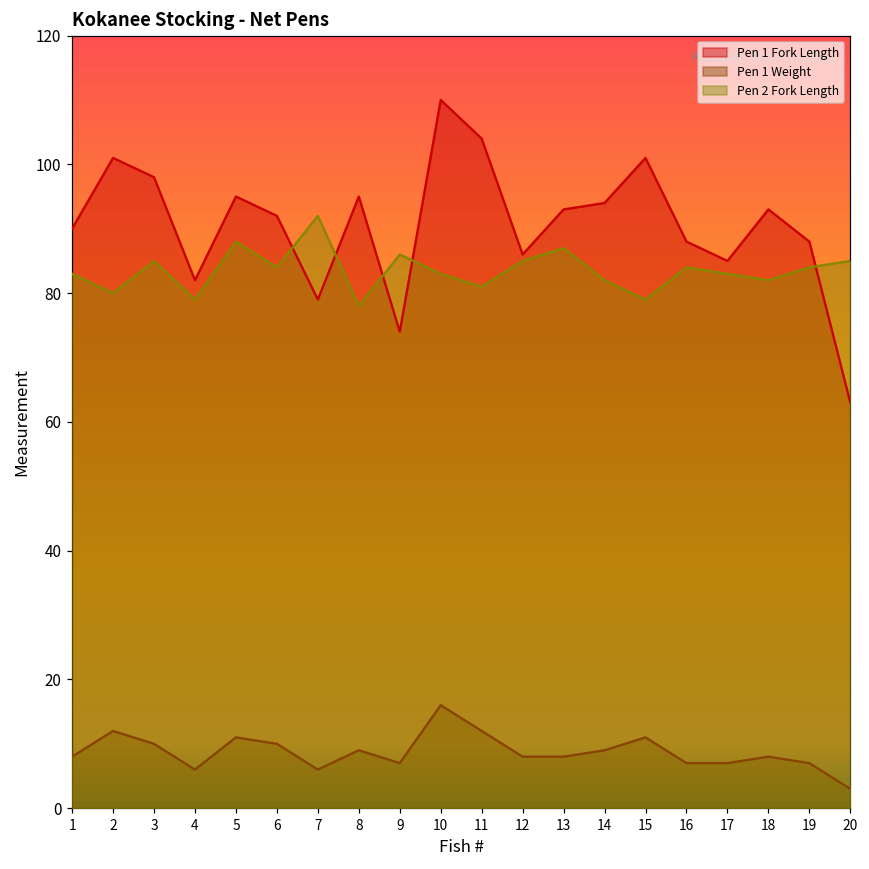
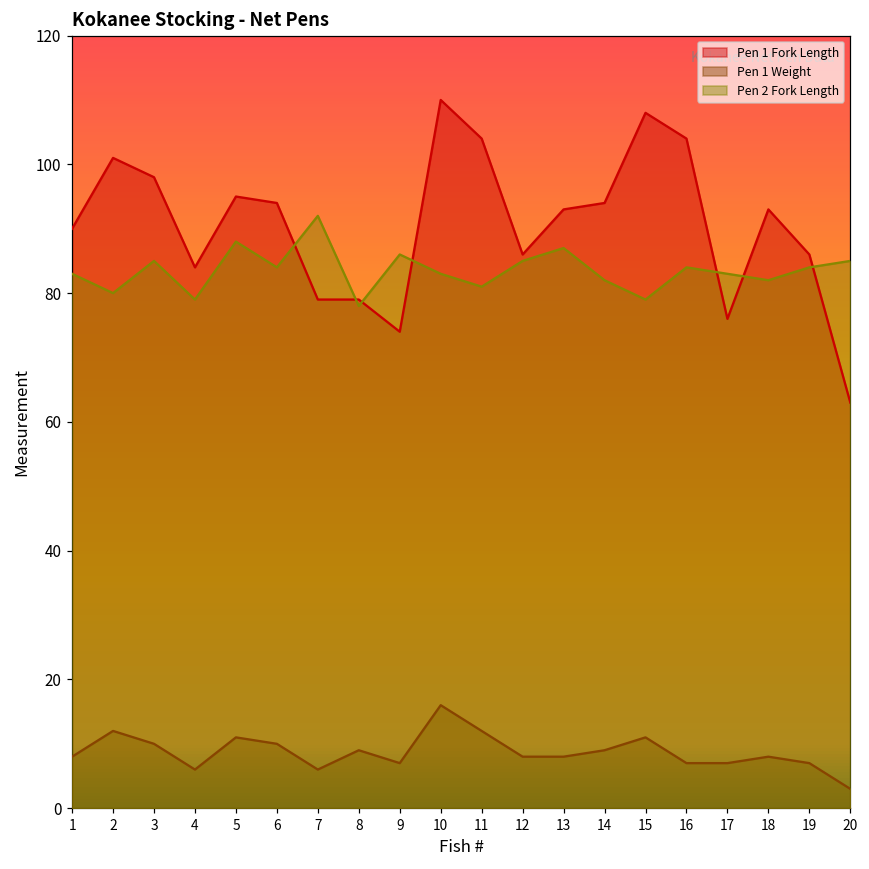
Pen 1 Fork Length, 4: 82 -> 84
Pen 1 Fork Length, 6: 92 -> 94
Pen 1 Fork Length, 8: 95 -> 79
Pen 1 Fork Length, 15: 101 -> 108
Pen 1 Fork Length, 16: 88 -> 104
Pen 1 Fork Length, 17: 85 -> 76
Pen 1 Fork Length, 19: 88 -> 86
